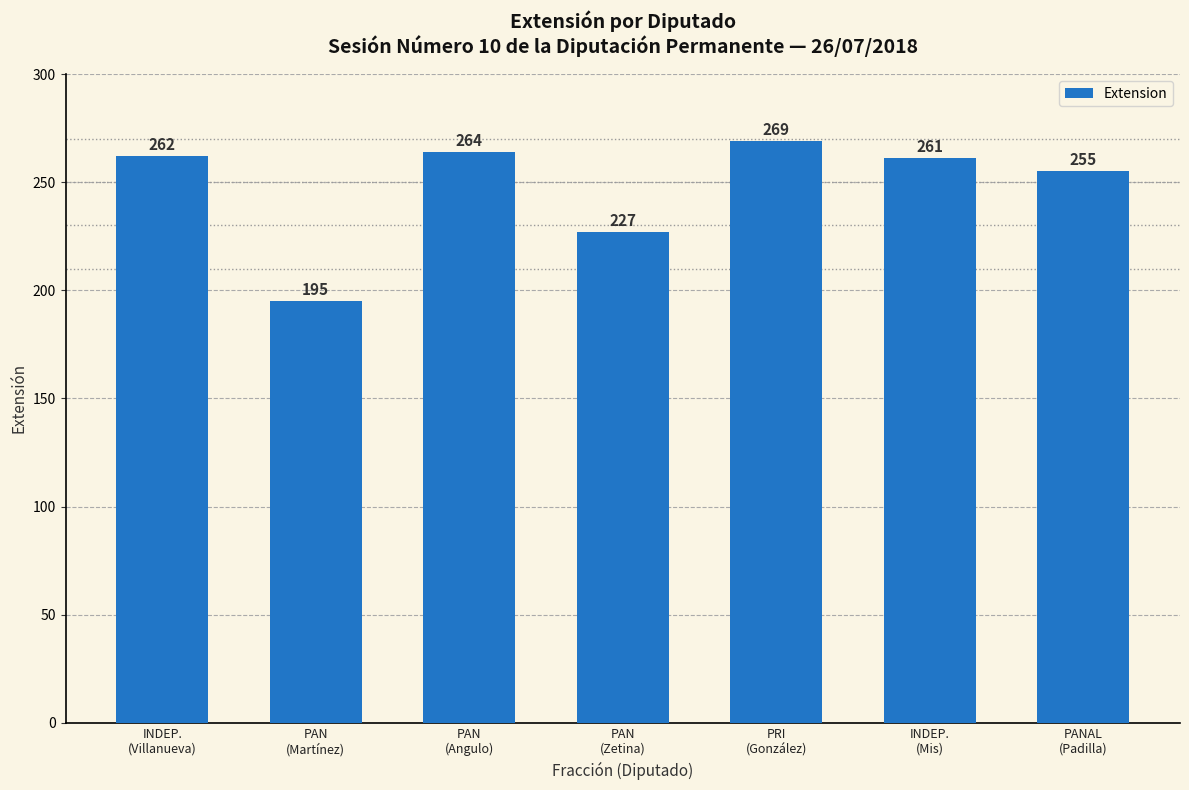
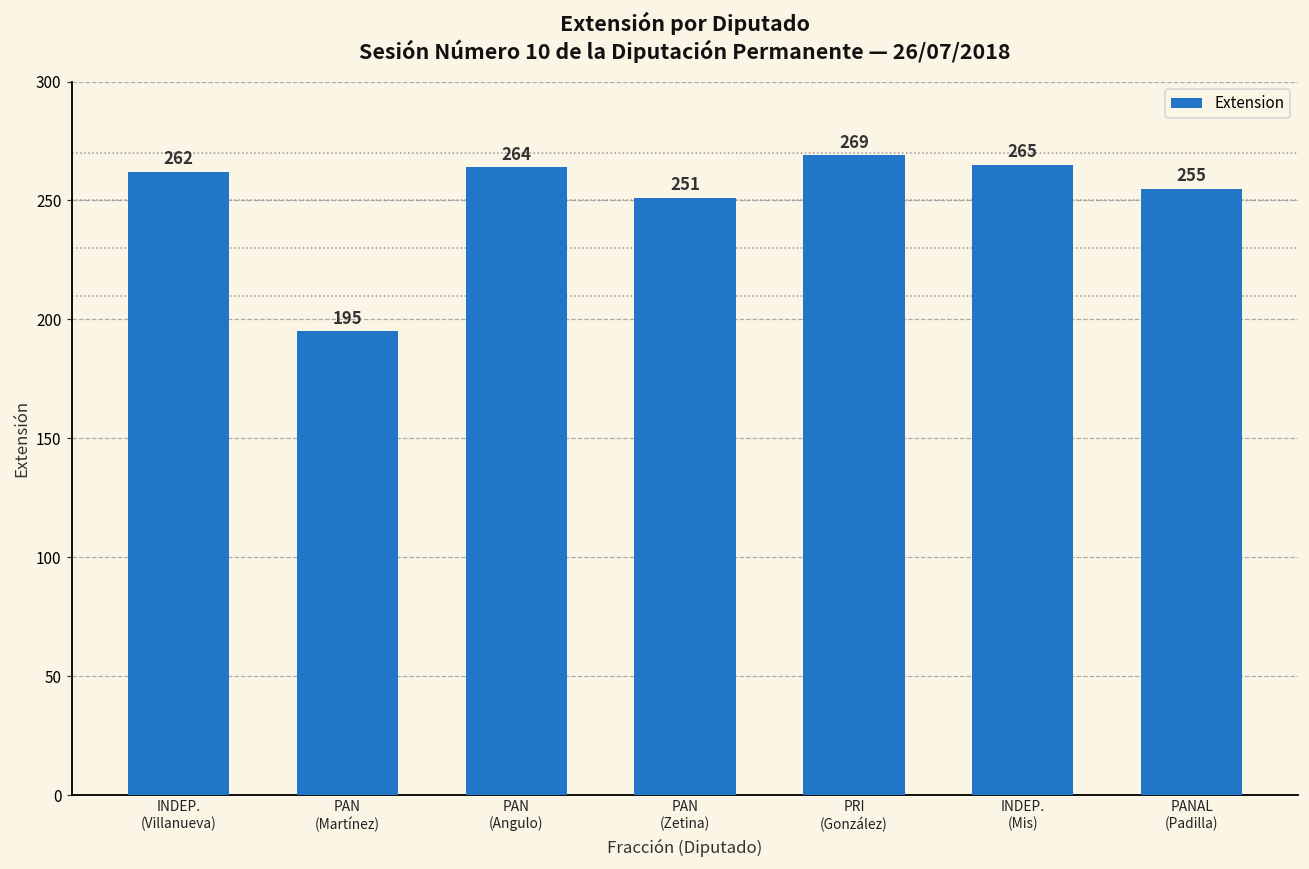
PAN (Zetina): 227 -> 251
INDEP. (Mis): 261 -> 265
